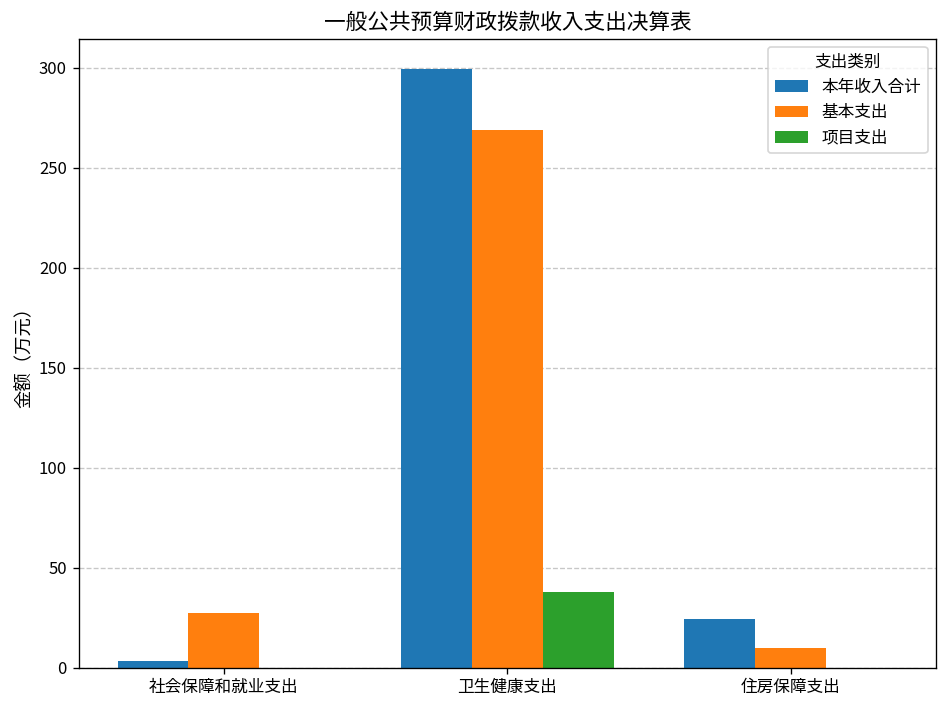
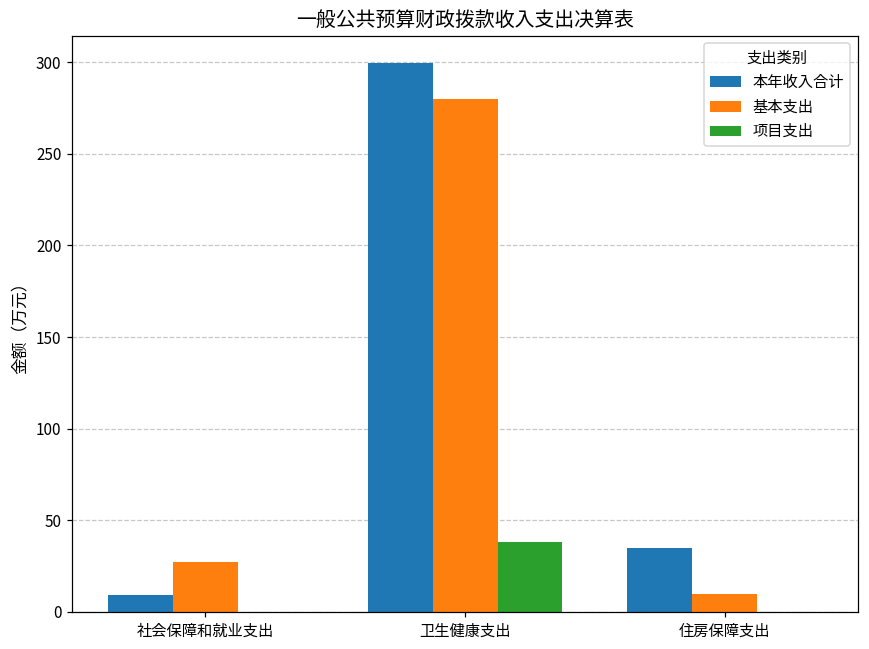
本年收入合计, 社会保障和就业支出: 3 -> 9
基本支出, 卫生健康支出: 269 -> 280
本年收入合计, 住房保障支出: 25 -> 35
